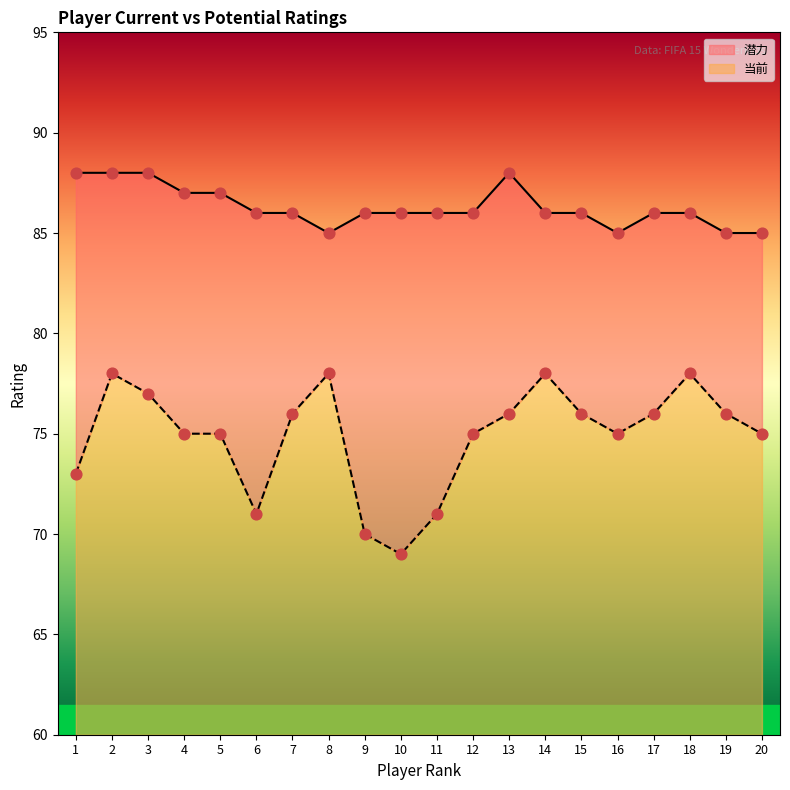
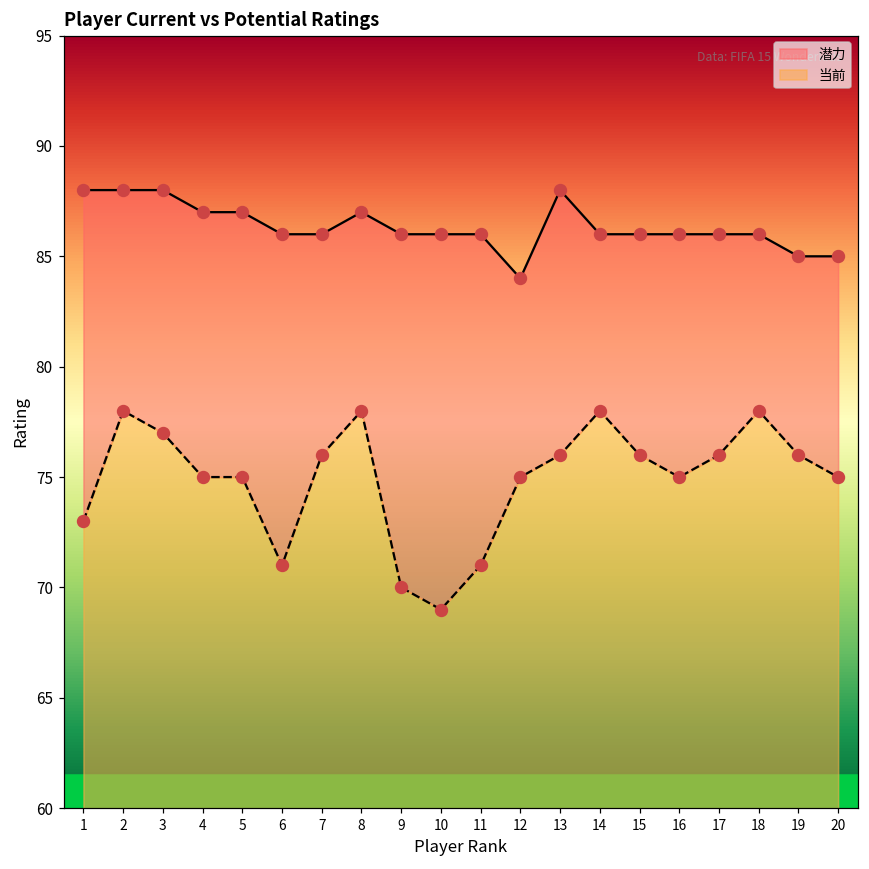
潜力, 8: 85 -> 87
潜力, 12: 86 -> 84
潜力, 16: 85 -> 86
